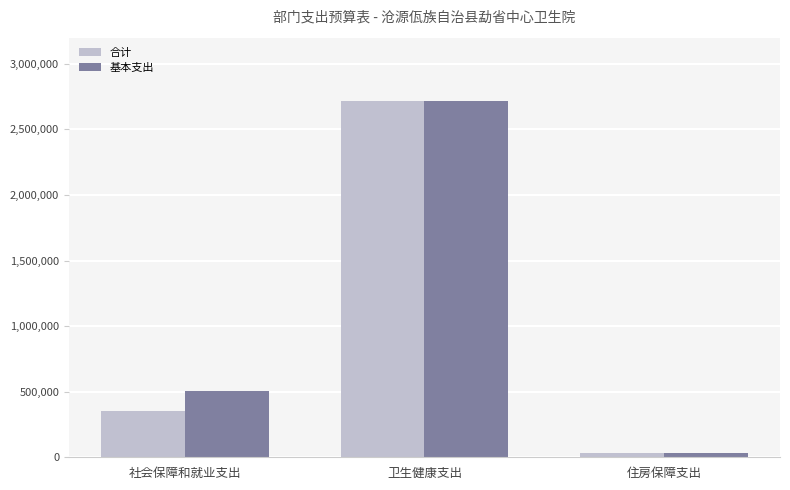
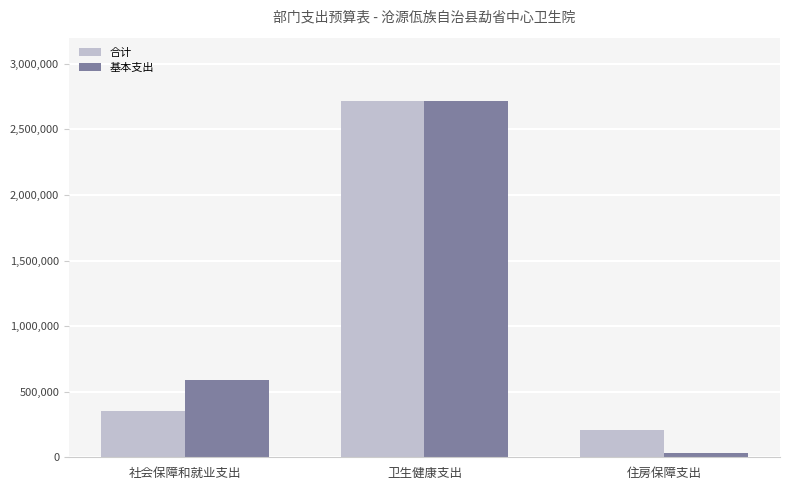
基本支出, 社会保障和就业支出: 500,000 -> 590,000
合计, 住房保障支出: 40,000 -> 210,000
